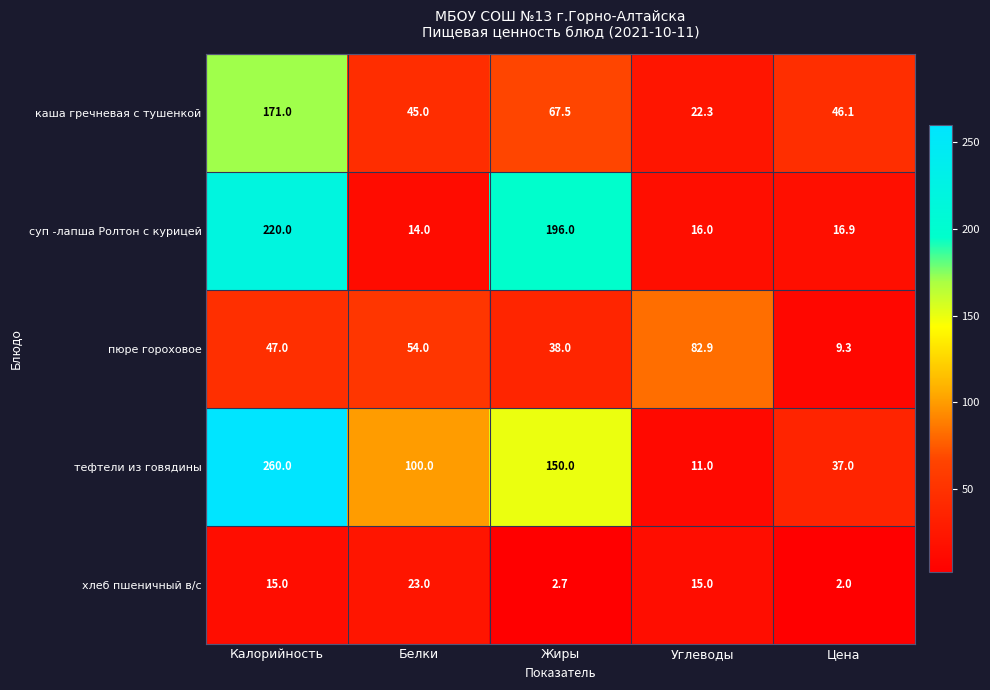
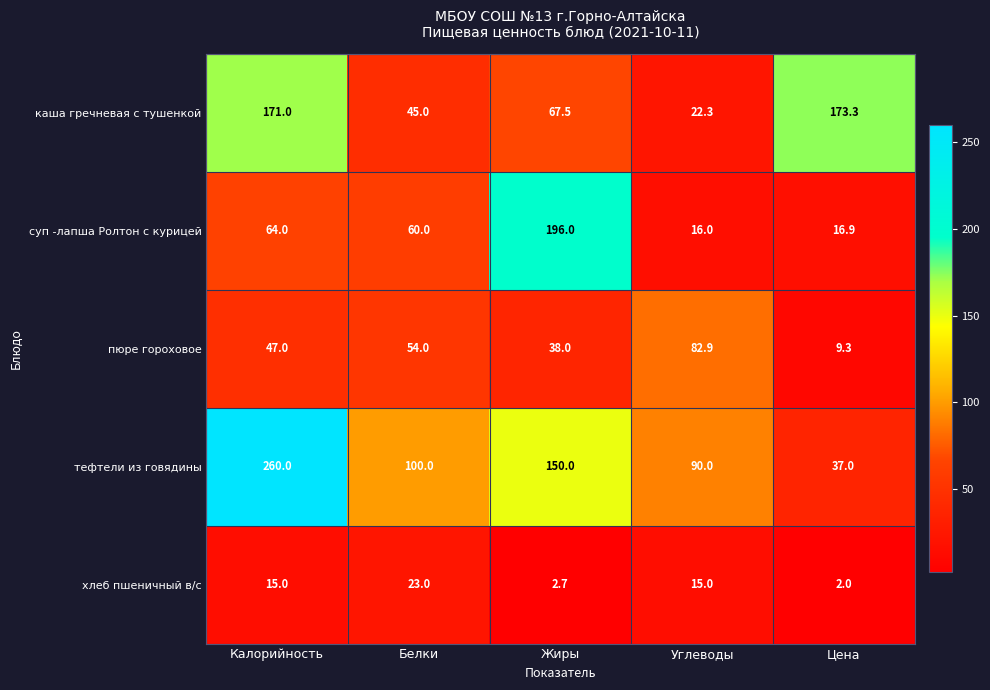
каша гречневая с тушенкой, Цена: 46.1 -> 173.3
суп -лапша Ролтон с курицей, Калорийность: 220.0 -> 64.0
суп -лапша Ролтон с курицей, Белки: 14.0 -> 60.0
тефтели из говядины, Углеводы: 11.0 -> 90.0
